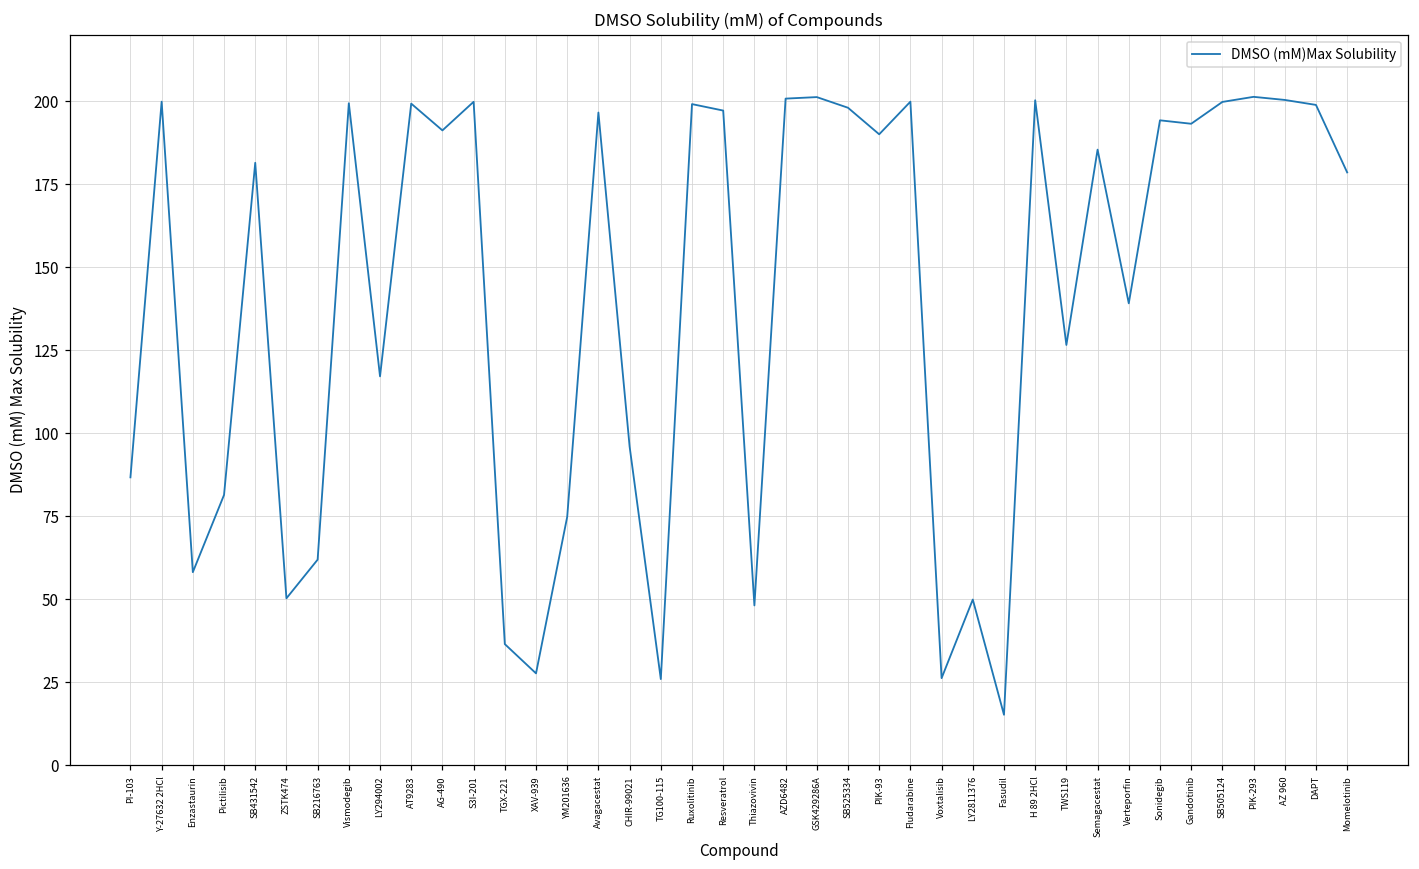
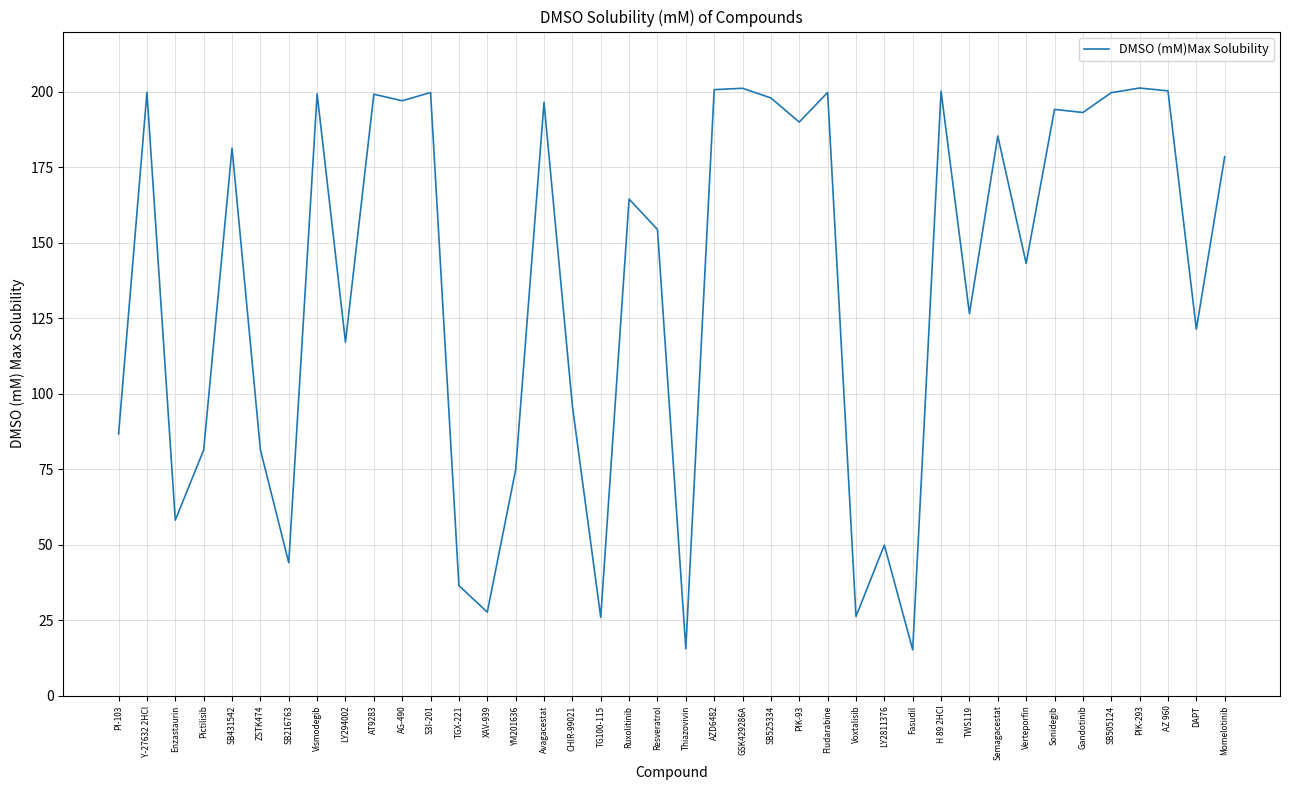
ZSTK474: 50 -> 81
SB216763: 62 -> 44
AG-490: 191 -> 197
Ruxolitinib: 199 -> 165
Resveratrol: 197 -> 154
Thiazovivin: 48 -> 16
Verteporfin: 139 -> 143
DAPT: 199 -> 121
